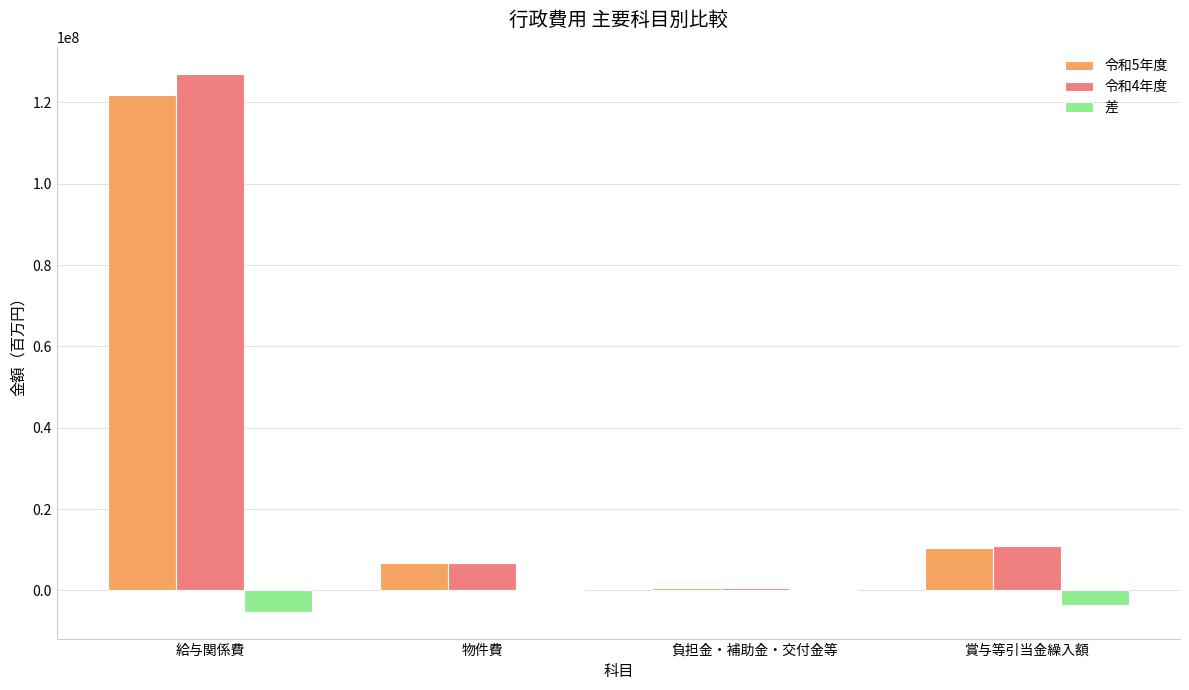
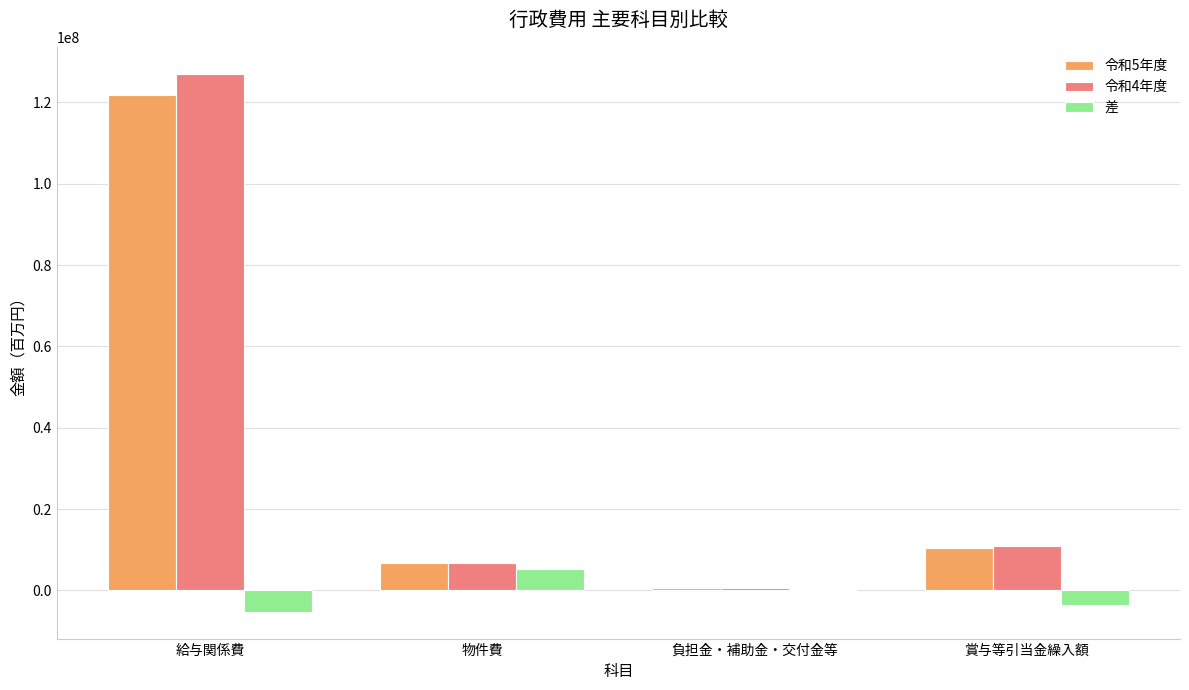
差, 物件費: 0 -> 5000000
